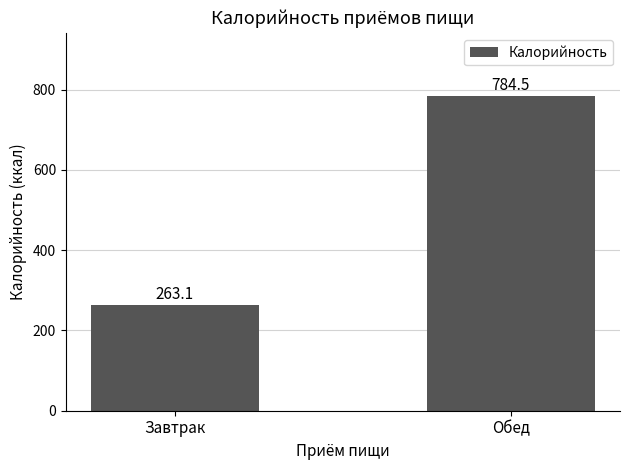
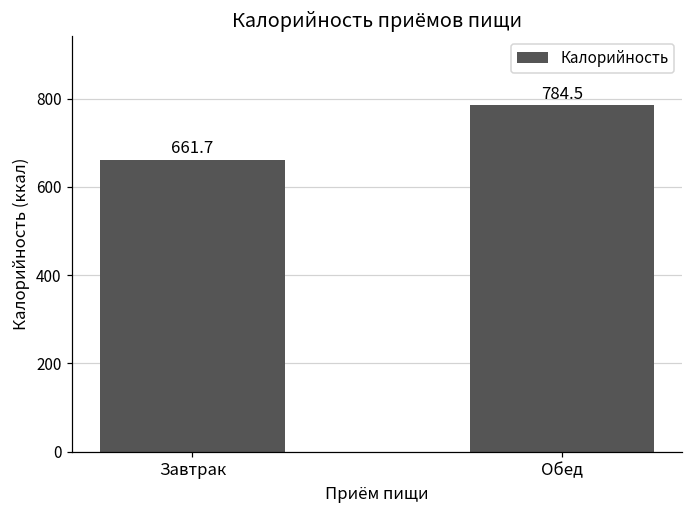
Завтрак: 263.1 -> 661.7
